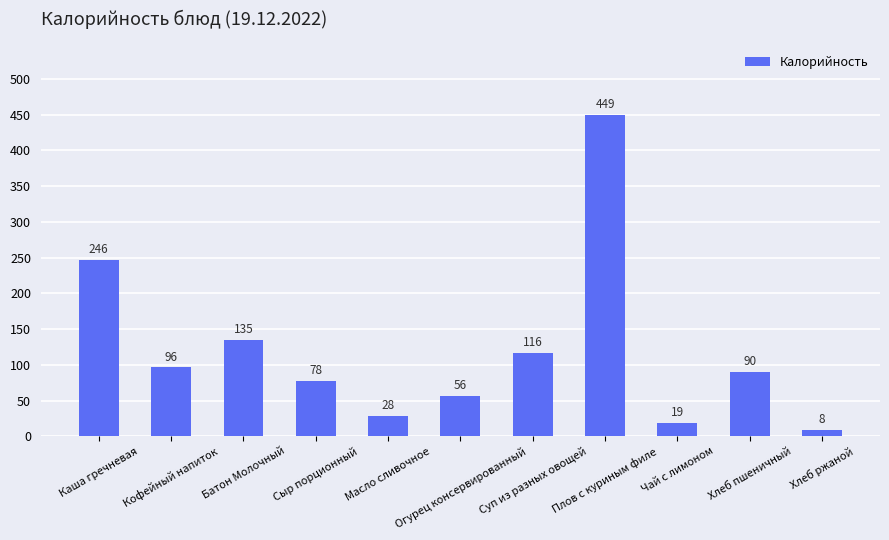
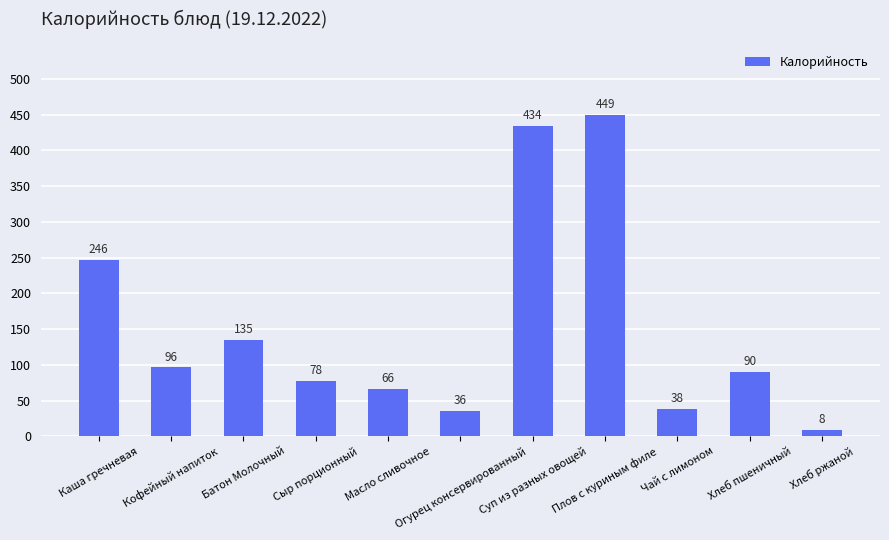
Масло сливочное: 28 -> 66
Огурец консервированный: 56 -> 36
Суп из разных овощей: 116 -> 434
Чай с лимоном: 19 -> 38
